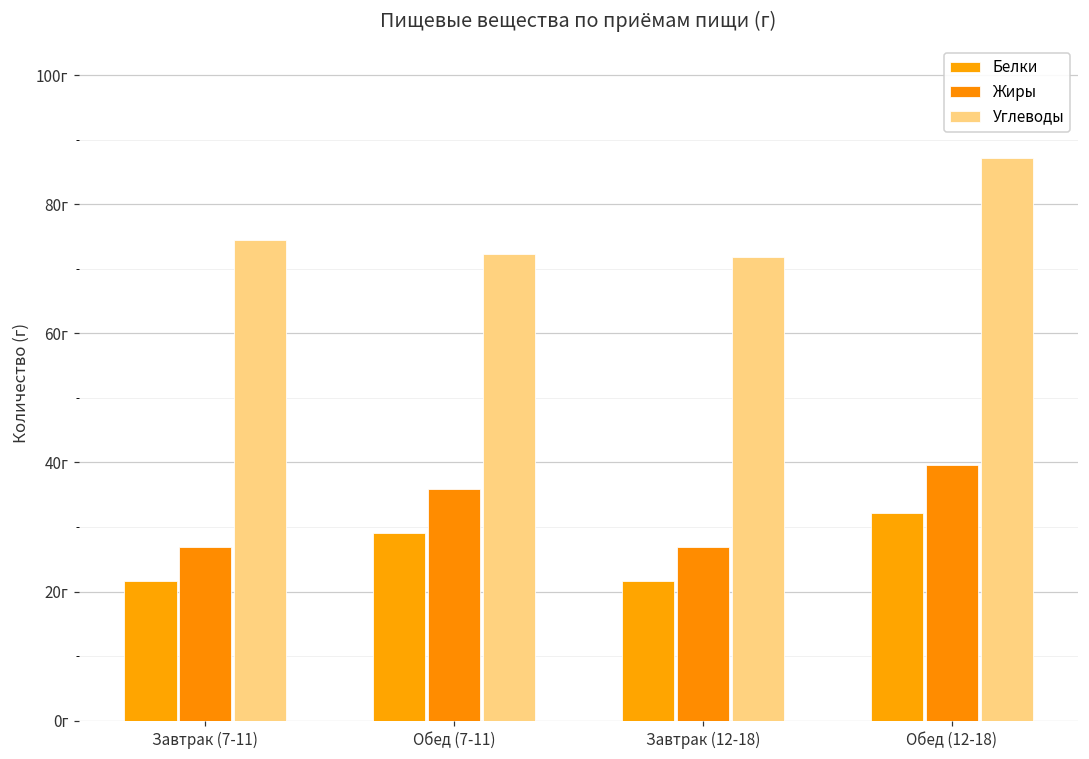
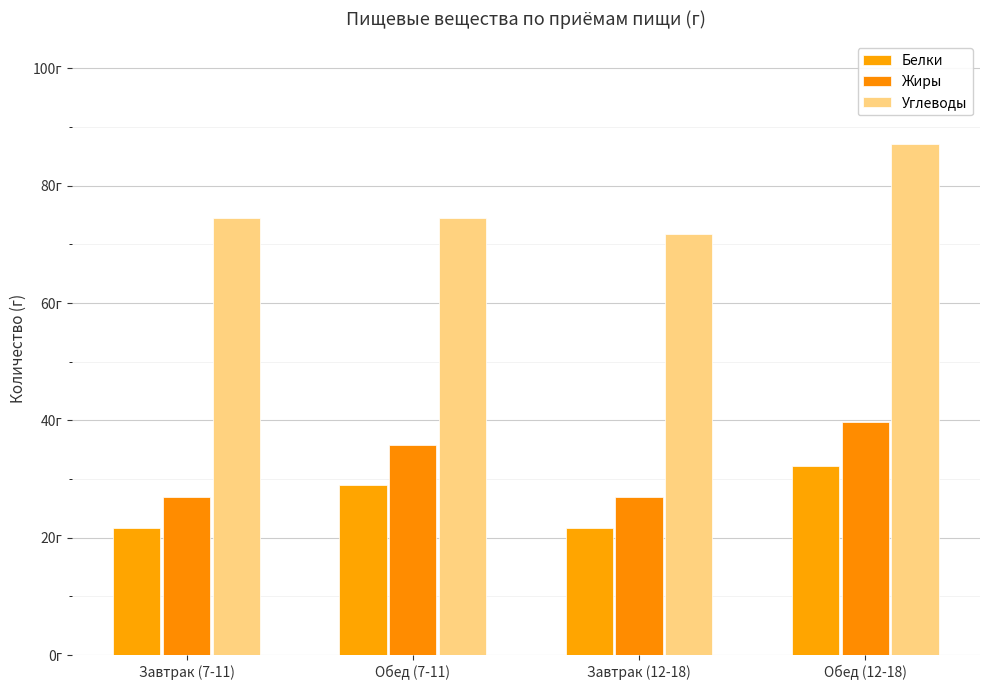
Углеводы, Обед (7-11): 72г -> 74г
